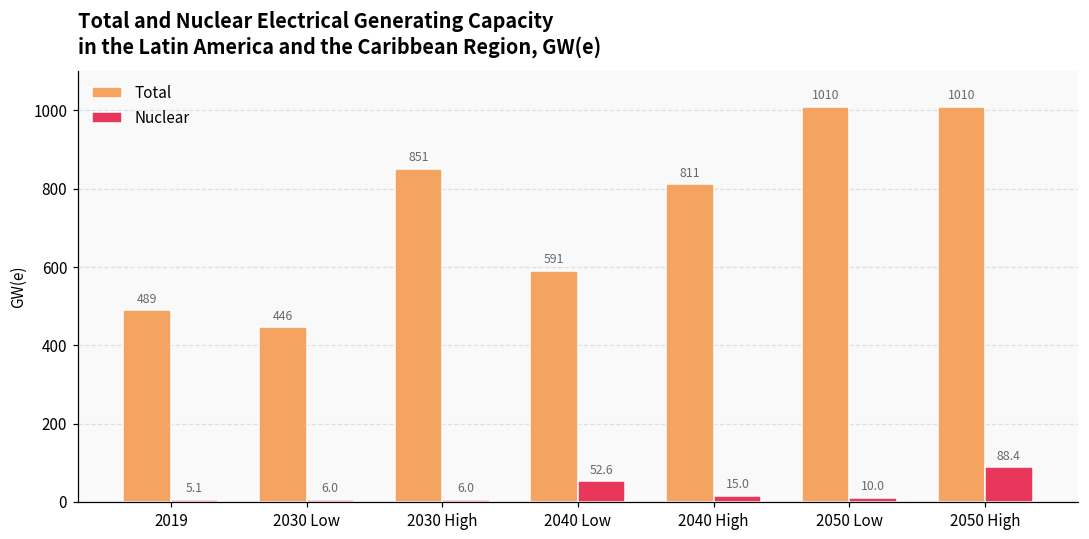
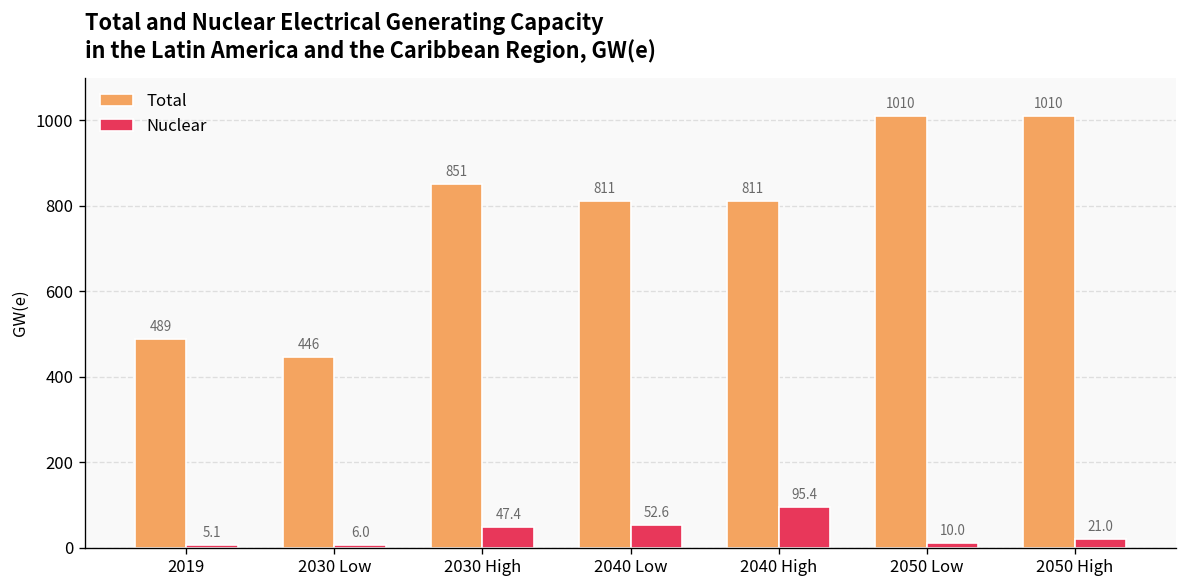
Nuclear, 2030 High: 6.0 -> 47.4
Total, 2040 Low: 591 -> 811
Nuclear, 2040 High: 15.0 -> 95.4
Nuclear, 2050 High: 88.4 -> 21.0
